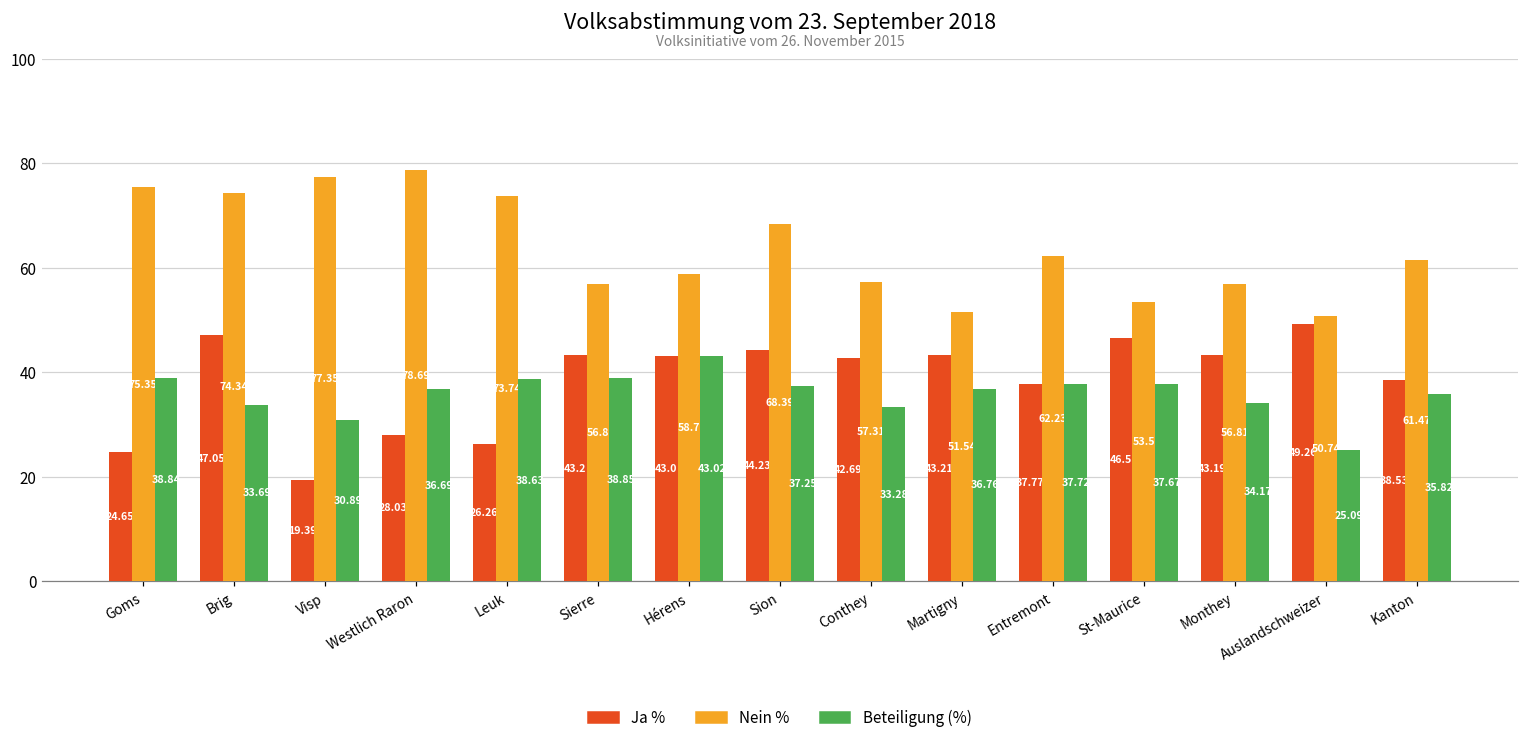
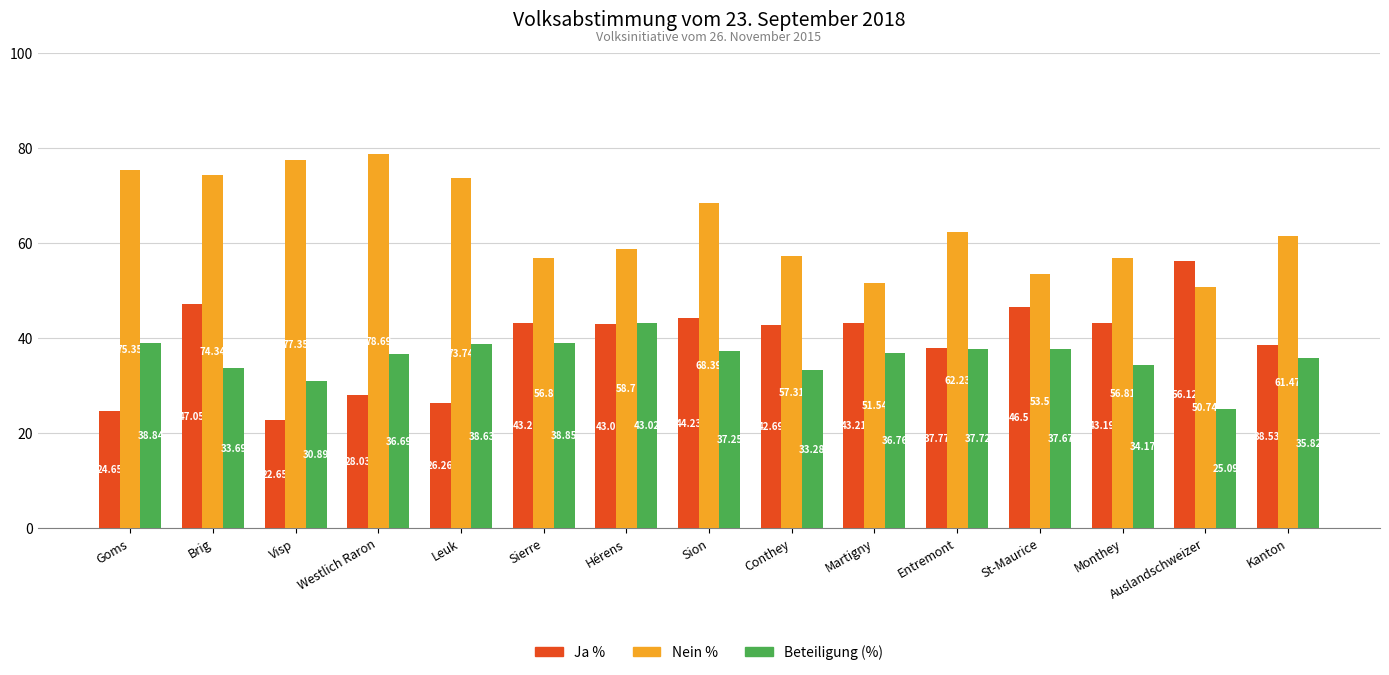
Ja %, Visp: 19.39 -> 22.65
Ja %, Auslandschweizer: 49.26 -> 56.12
